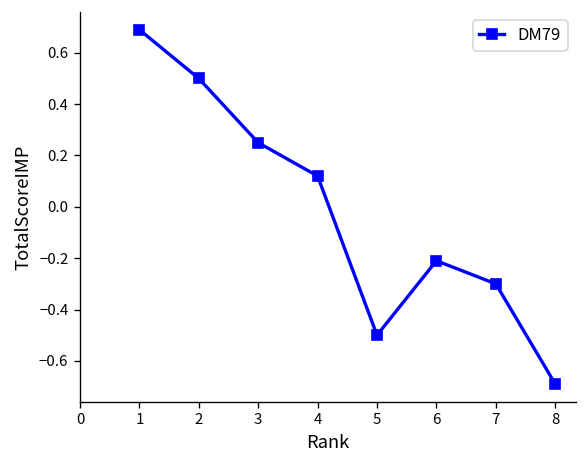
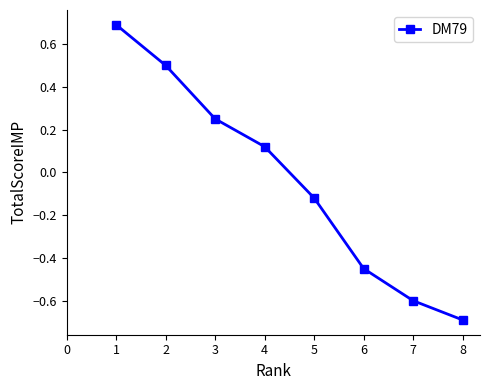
5: -0.50 -> -0.12
6: -0.21 -> -0.45
7: -0.3 -> -0.6
